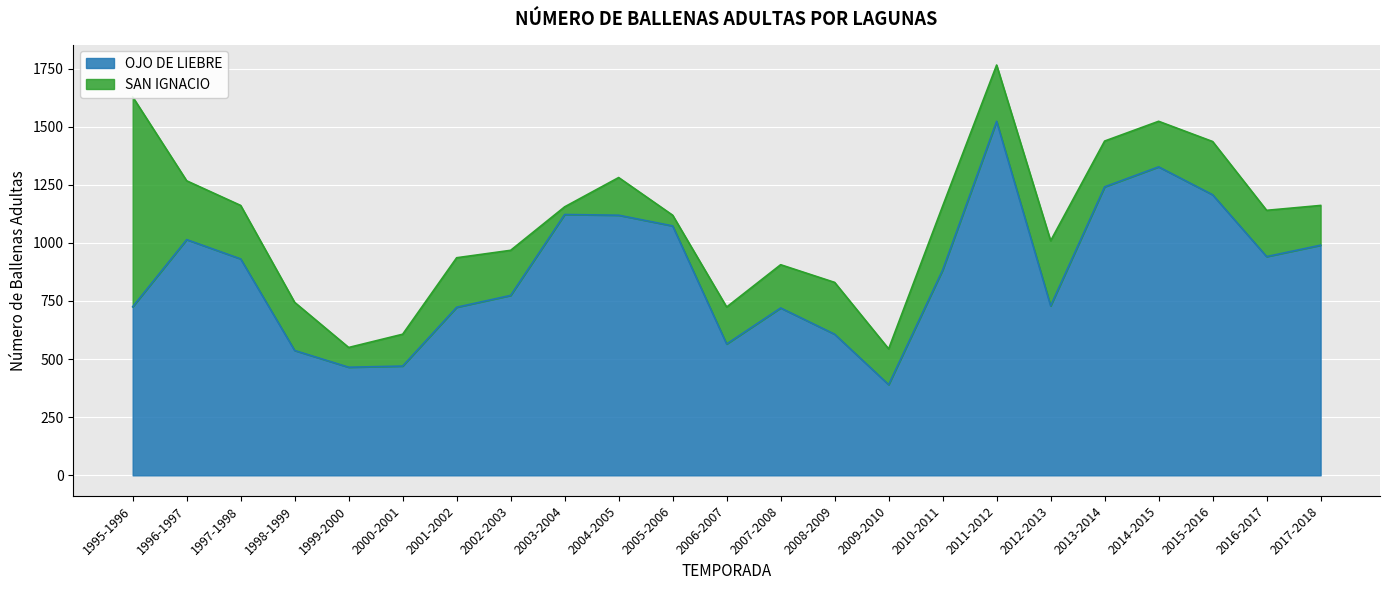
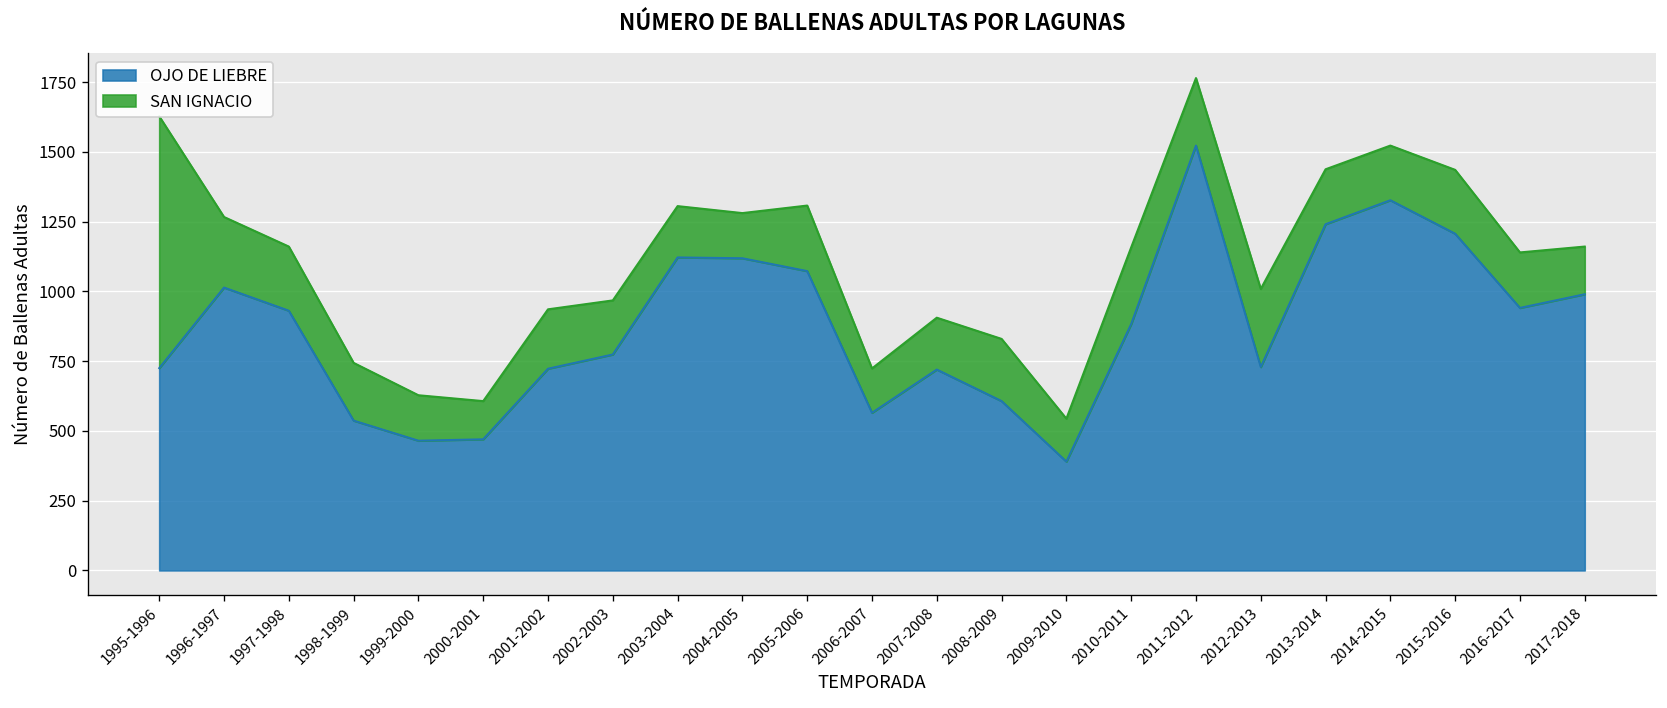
SAN IGNACIO, 1999-2000: 90 -> 160
SAN IGNACIO, 2003-2004: 30 -> 180
SAN IGNACIO, 2005-2006: 50 -> 240
